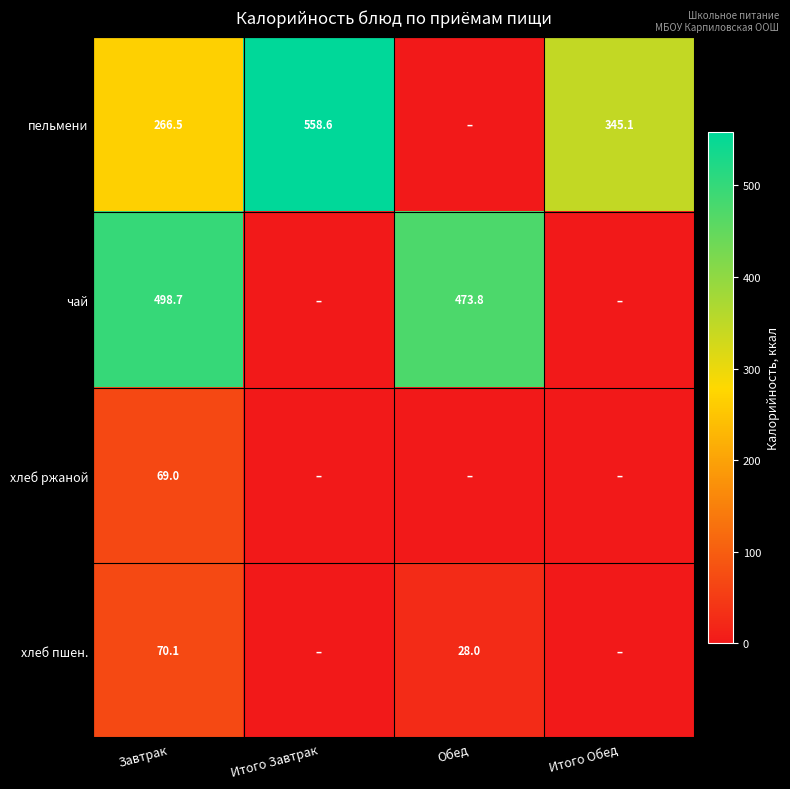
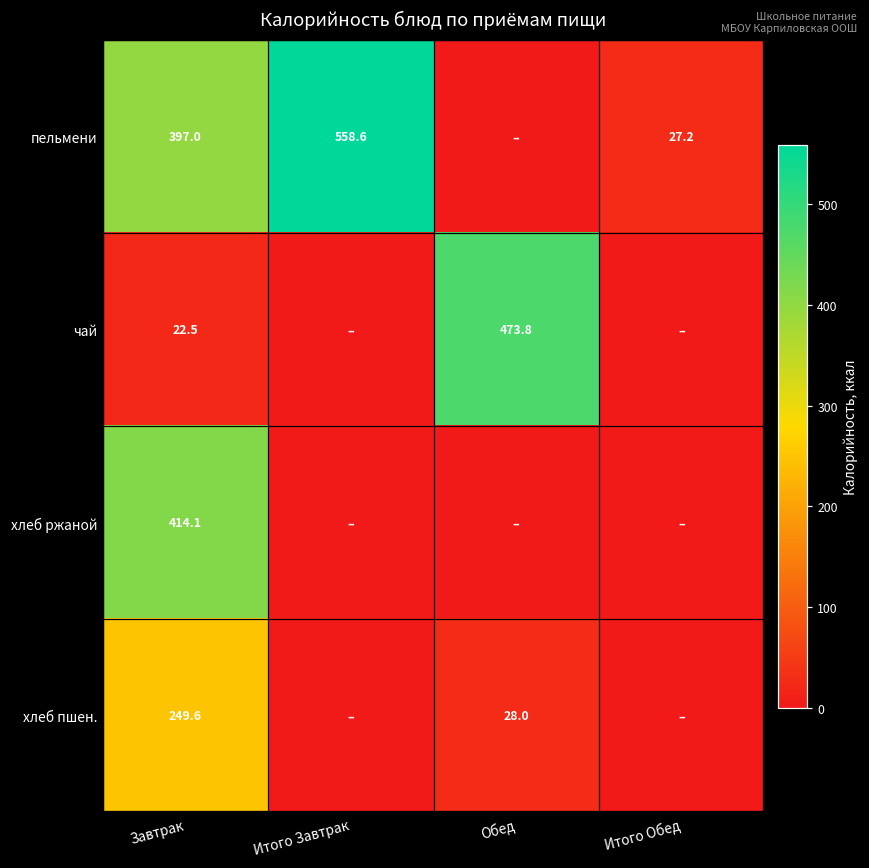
пельмени, Завтрак: 266.5 -> 397.0
пельмени, Итого Обед: 345.1 -> 27.2
чай, Завтрак: 498.7 -> 22.5
хлеб ржаной, Завтрак: 69.0 -> 414.1
хлеб пшен., Завтрак: 70.1 -> 249.6
